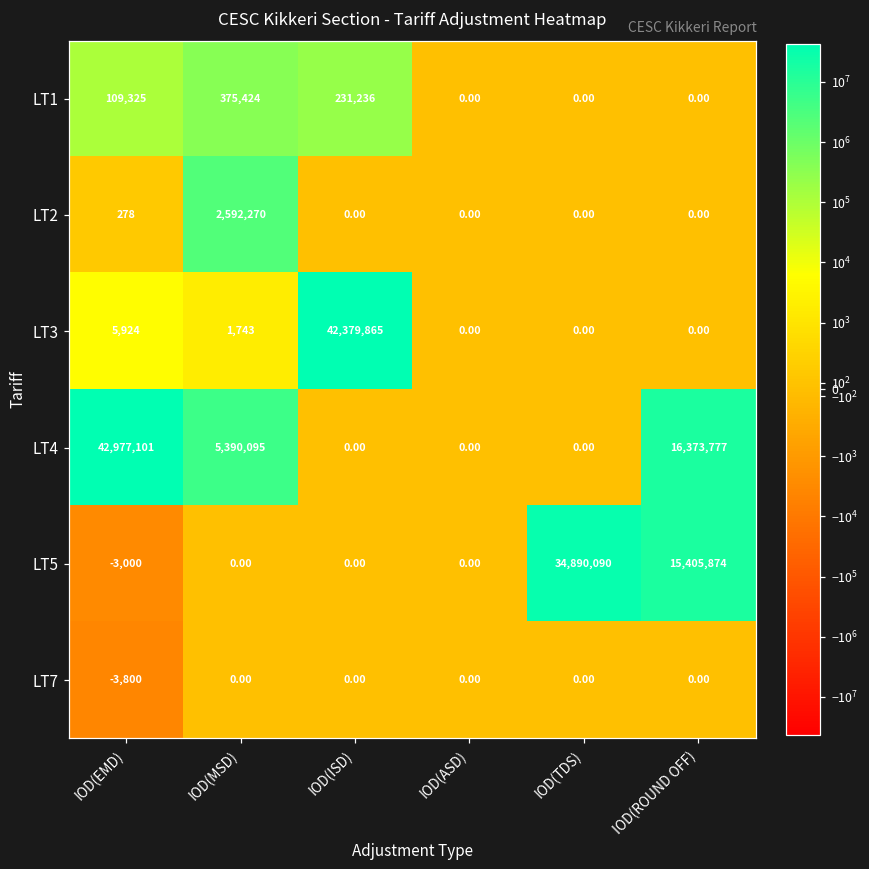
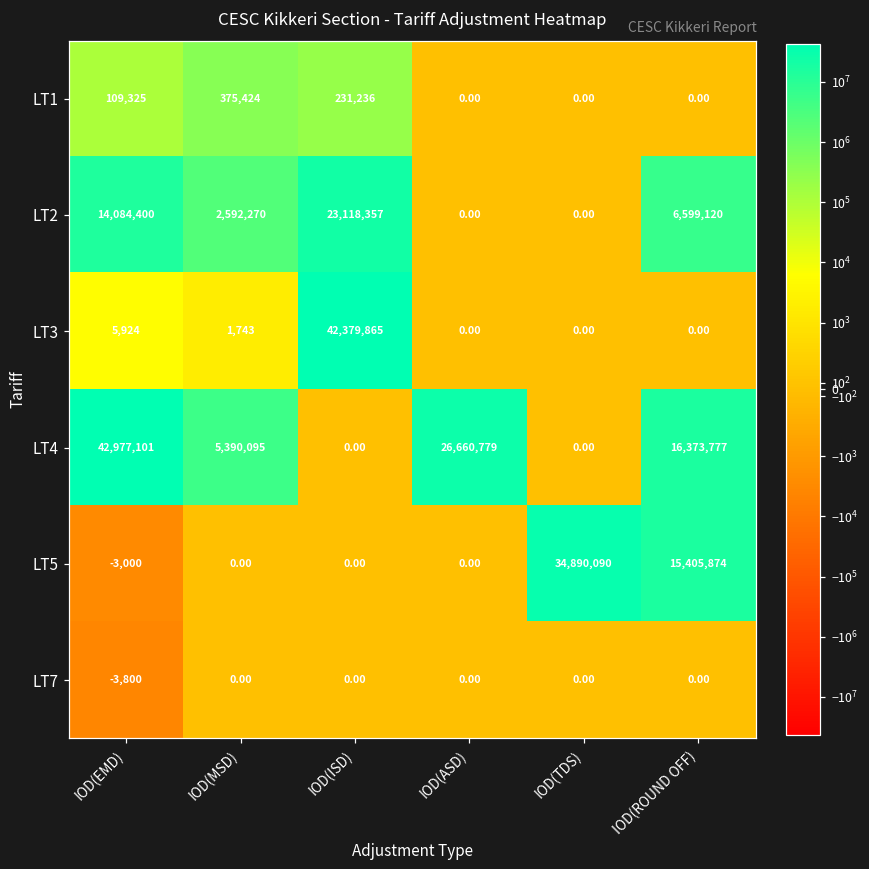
LT2, IOD(EMD): 278 -> 14,084,400
LT2, IOD(ISD): 0.00 -> 23,118,357
LT2, IOD(ROUND OFF): 0.00 -> 6,599,120
LT4, IOD(ASD): 0.00 -> 26,660,779
